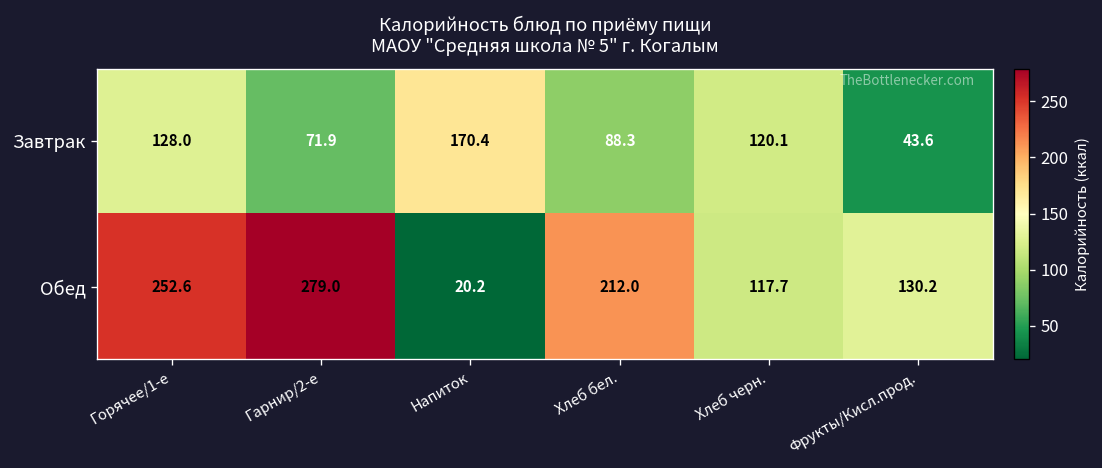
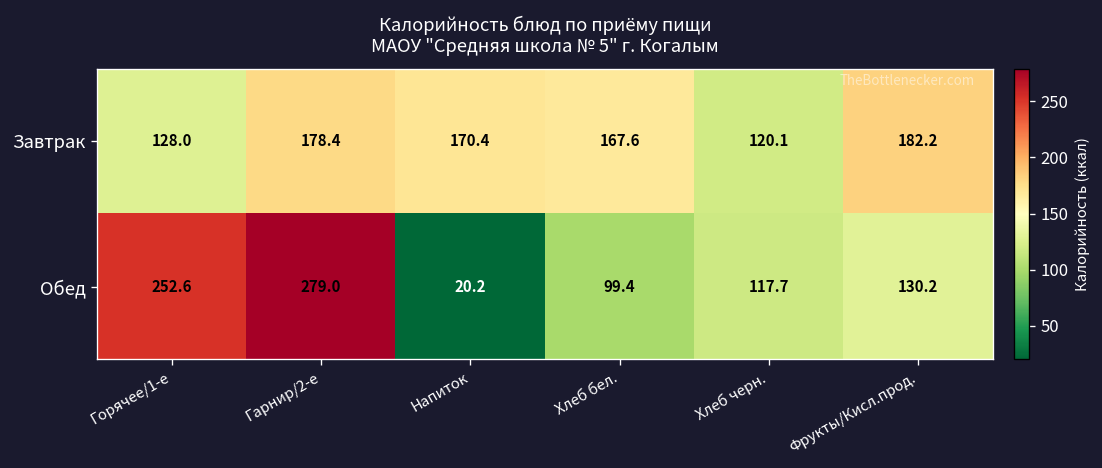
Завтрак, Гарнир/2-е: 71.9 -> 178.4
Завтрак, Хлеб бел.: 88.3 -> 167.6
Завтрак, Фрукты/Кисл.прод.: 43.6 -> 182.2
Обед, Хлеб бел.: 212.0 -> 99.4
